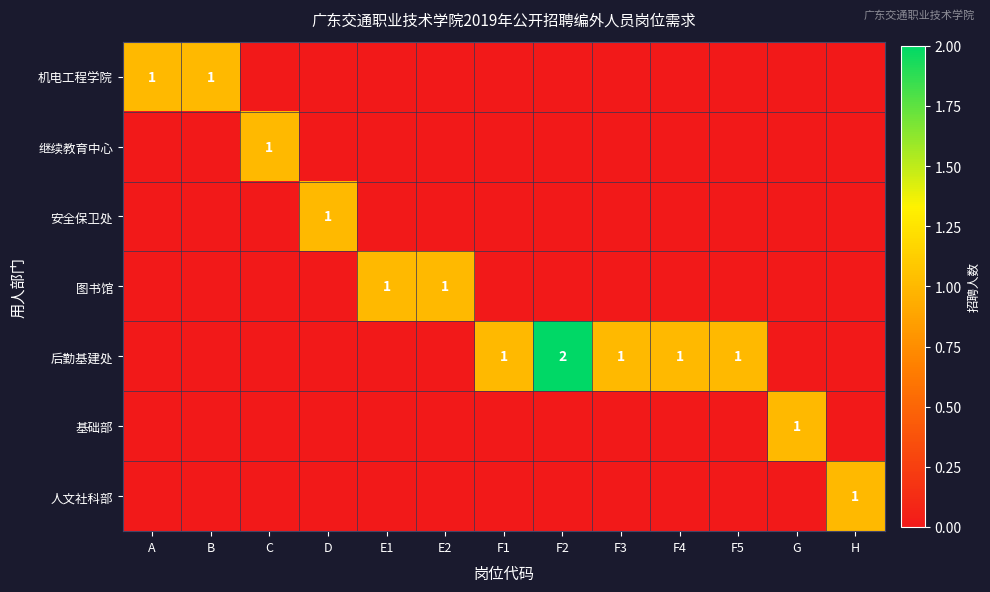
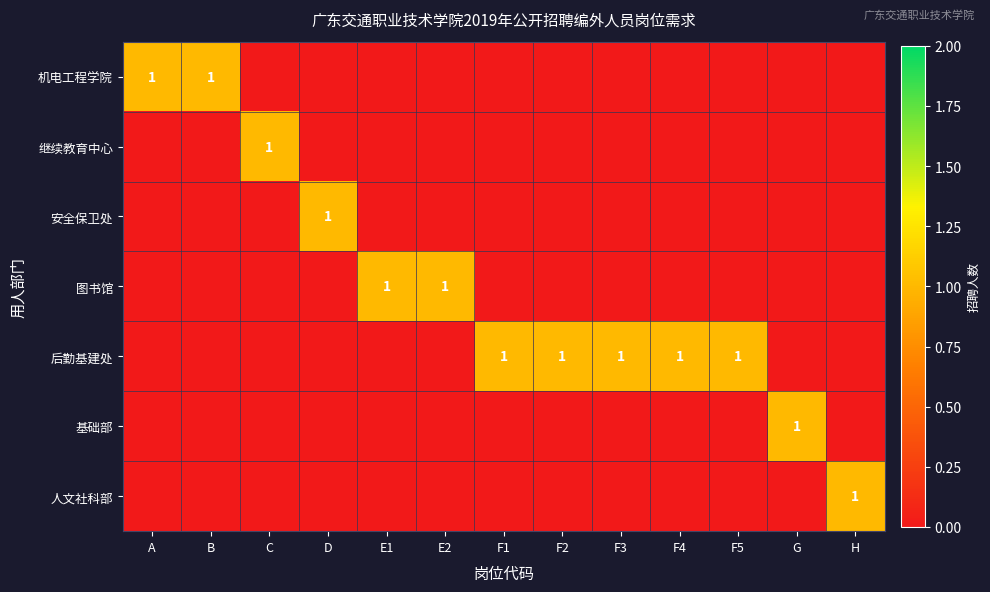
后勤基建处, F2: 2 -> 1
